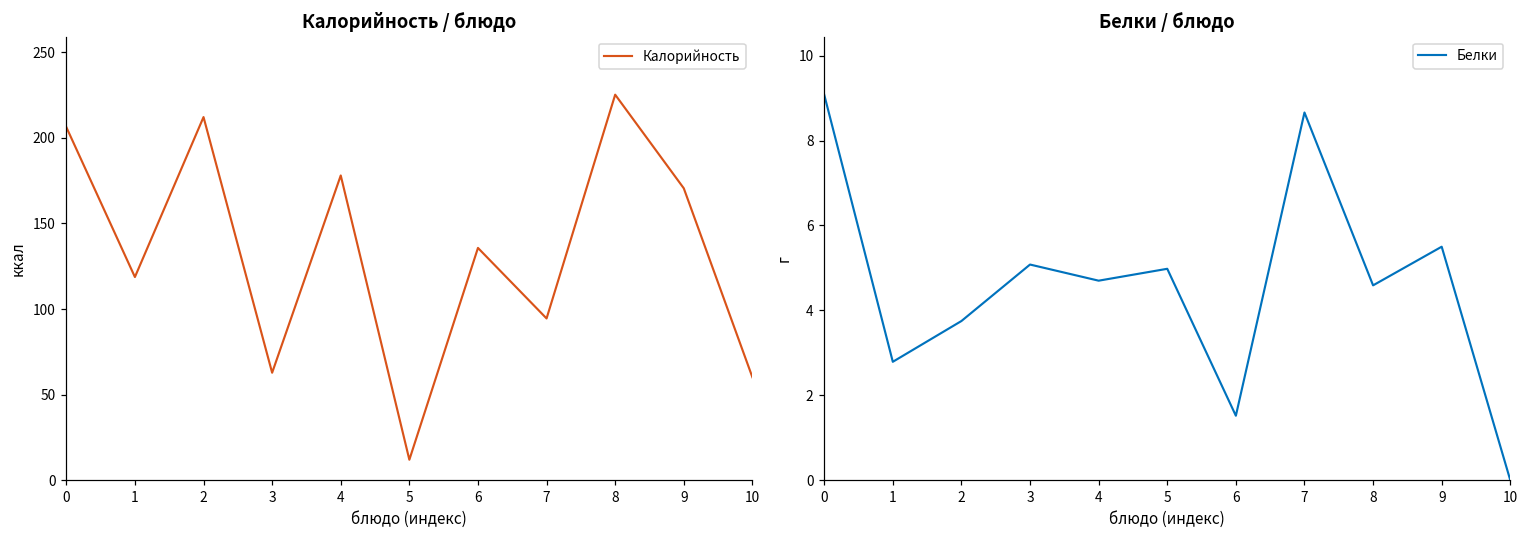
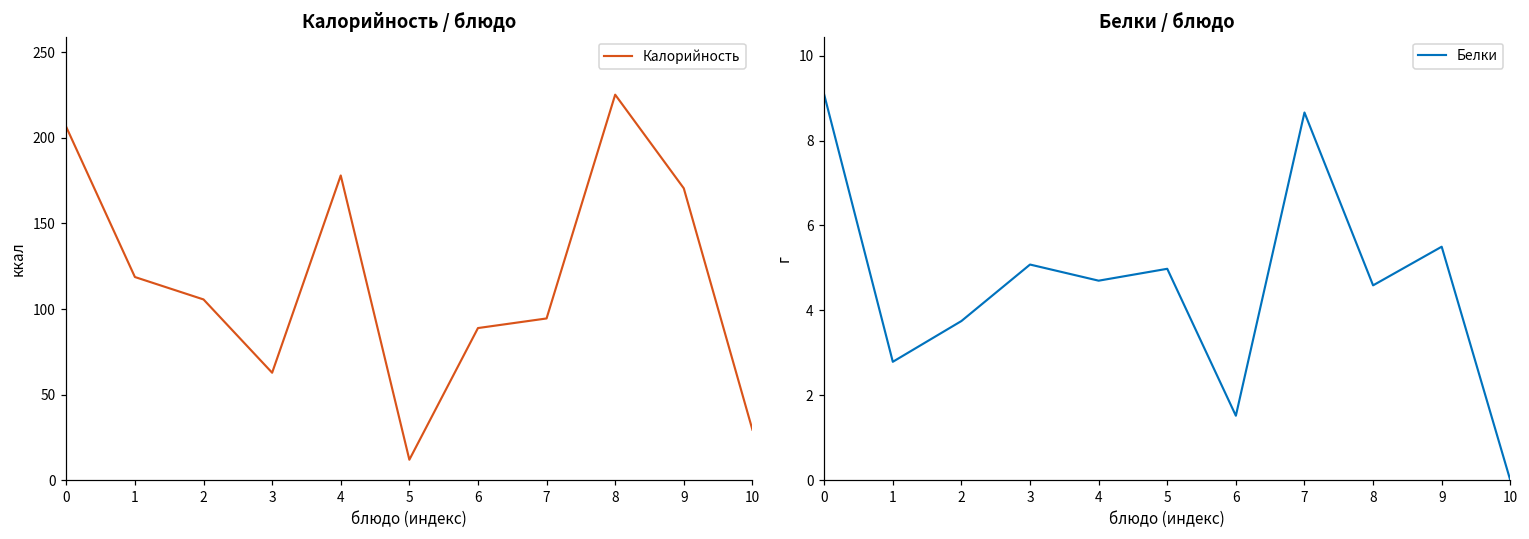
Калорийность / блюдо, 2: 212 -> 106
Калорийность / блюдо, 6: 136 -> 89
Калорийность / блюдо, 10: 60 -> 30
